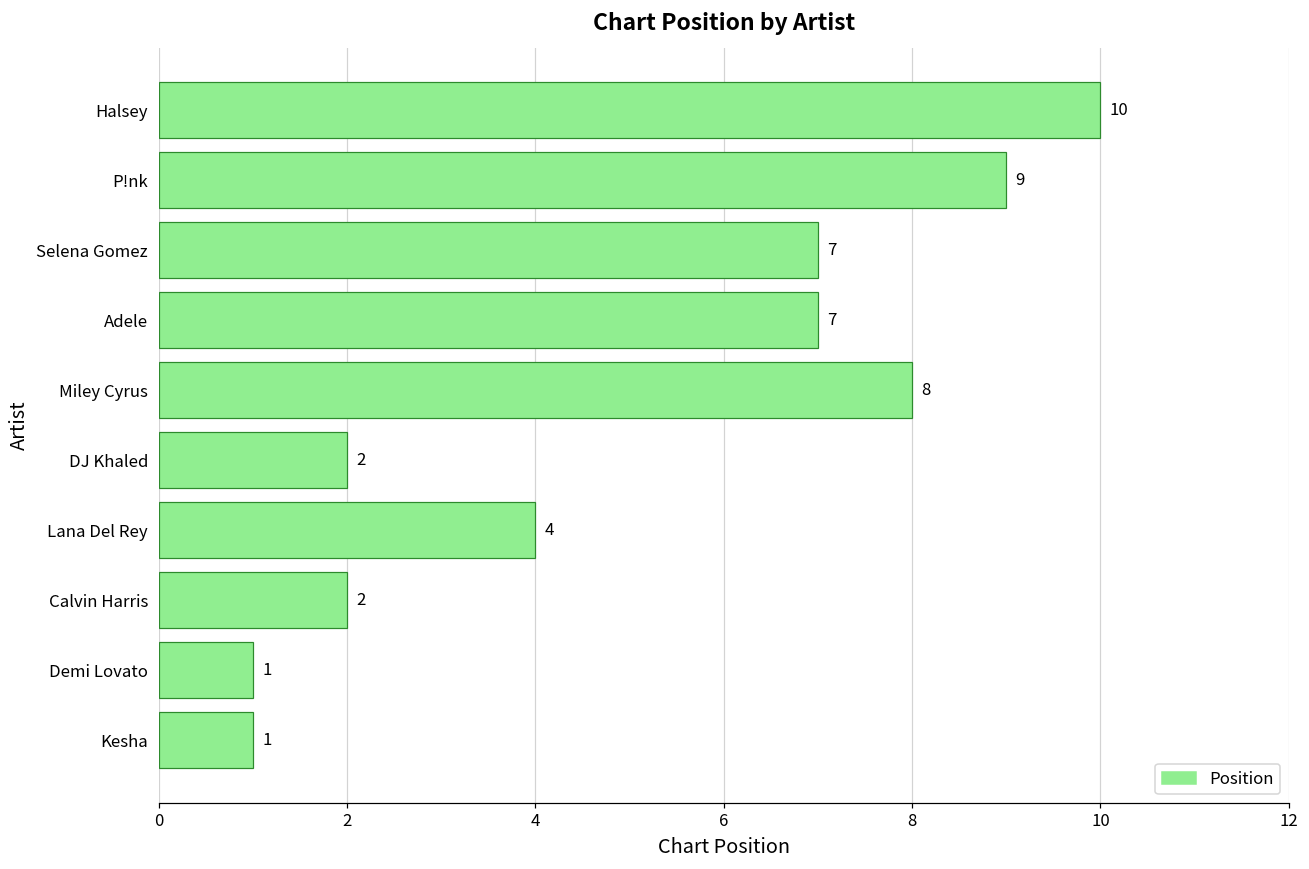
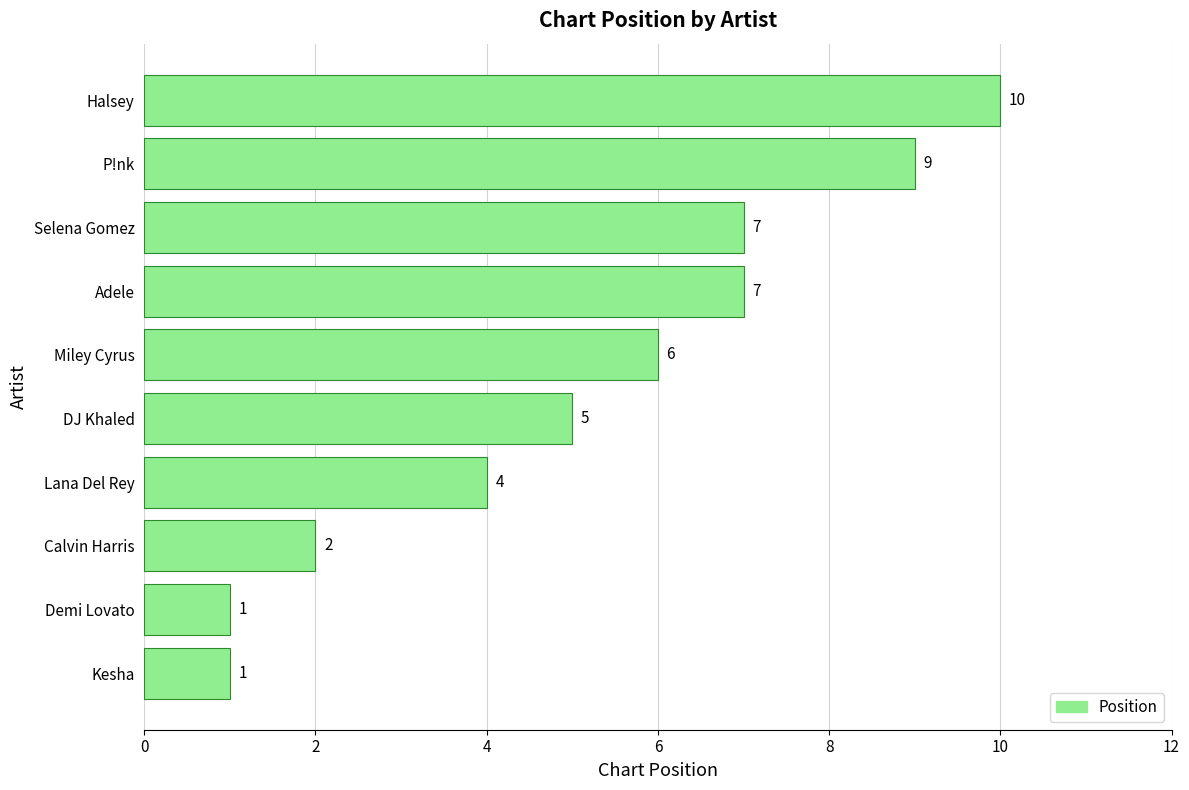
Miley Cyrus: 8 -> 6
DJ Khaled: 2 -> 5
